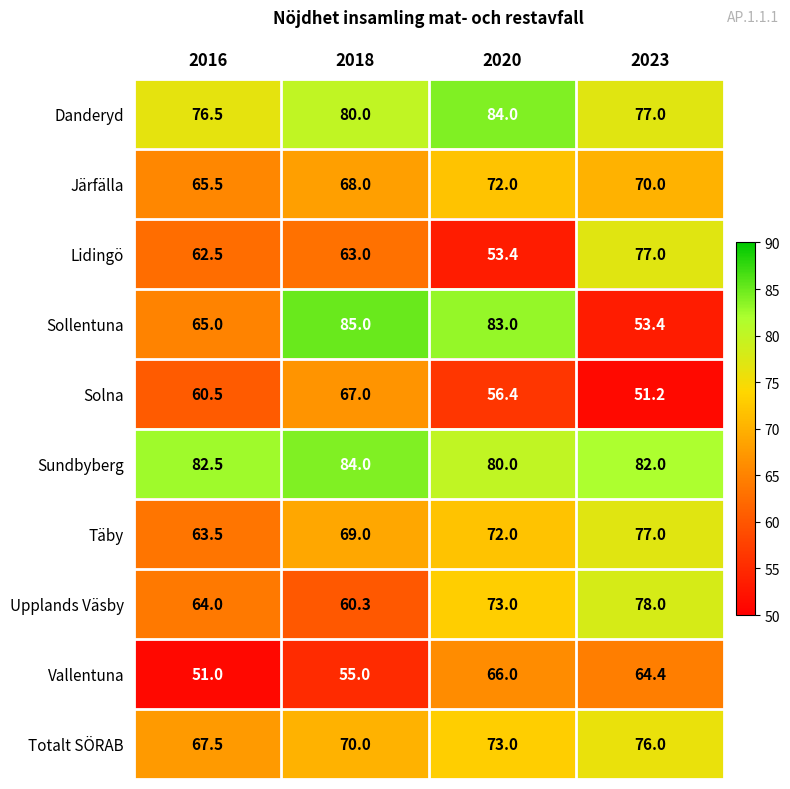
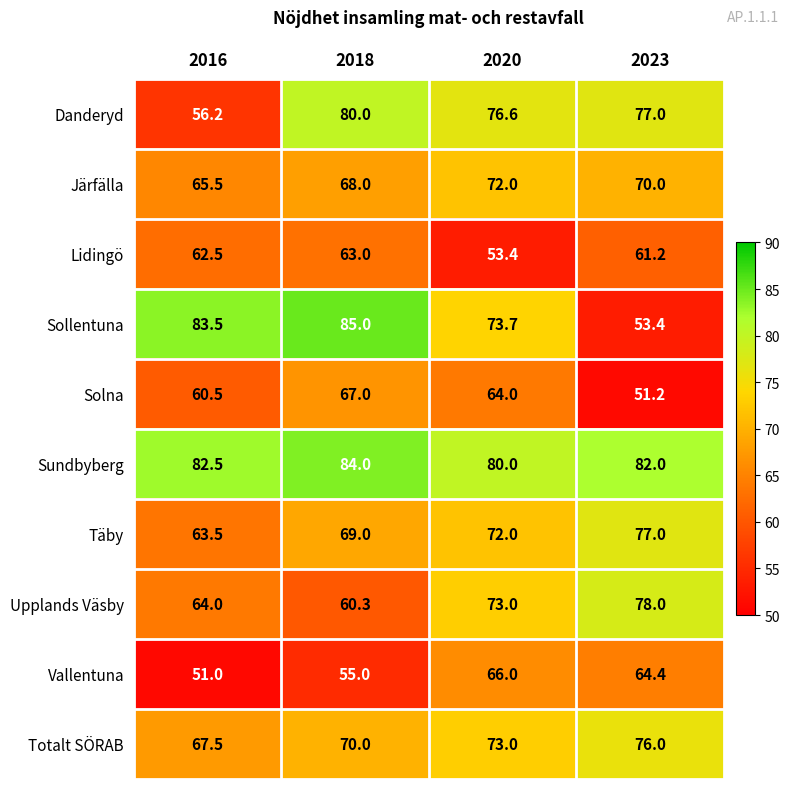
Danderyd, 2016: 76.5 -> 56.2
Danderyd, 2020: 84.0 -> 76.6
Lidingö, 2023: 77.0 -> 61.2
Sollentuna, 2016: 65.0 -> 83.5
Sollentuna, 2020: 83.0 -> 73.7
Solna, 2020: 56.4 -> 64.0
